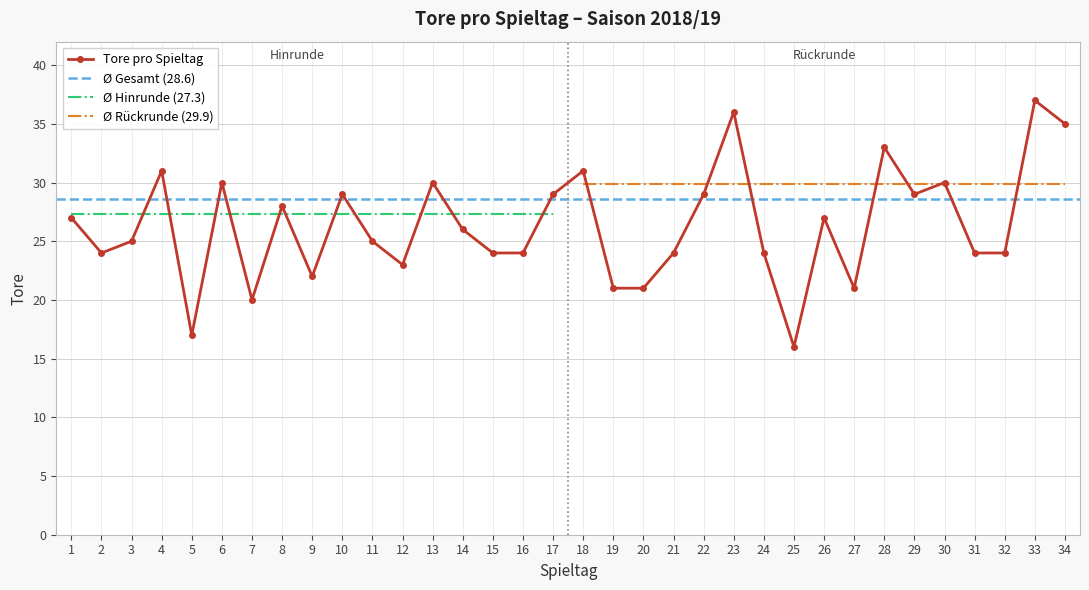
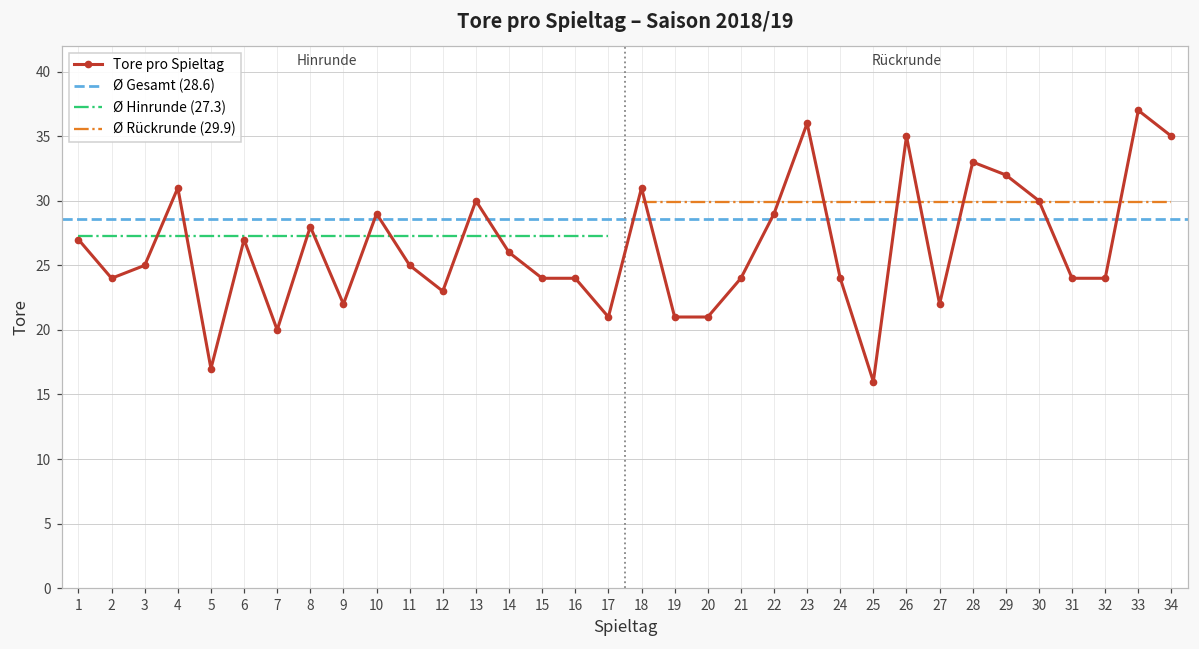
6: 30 -> 27
17: 29 -> 21
26: 27 -> 35
27: 21 -> 22
29: 29 -> 32
